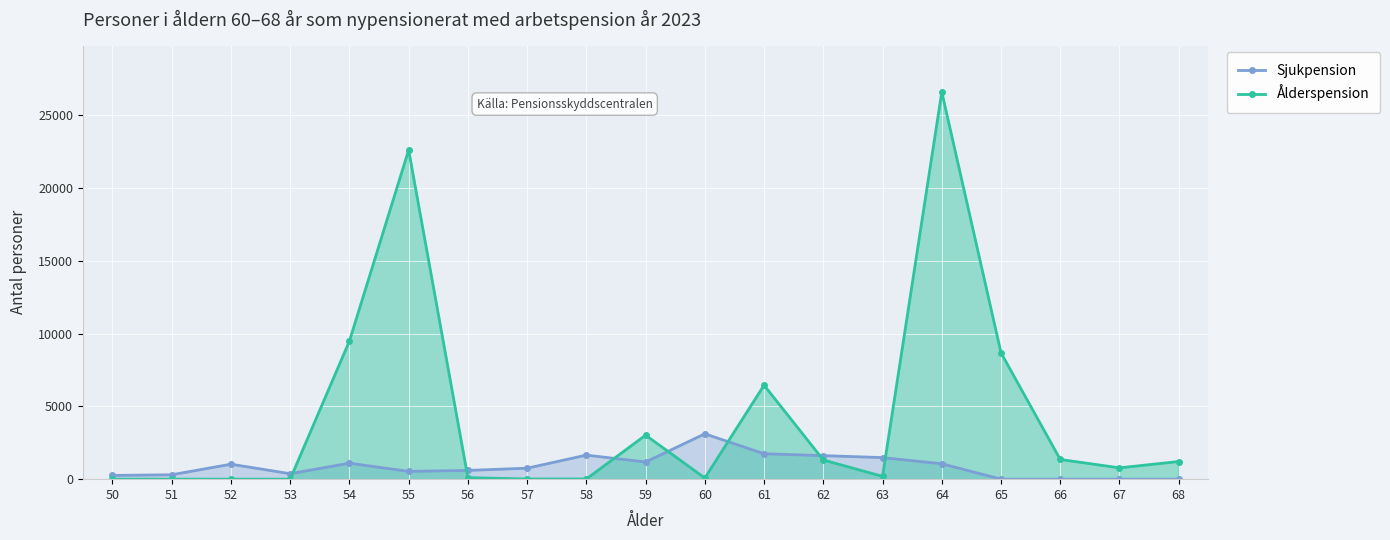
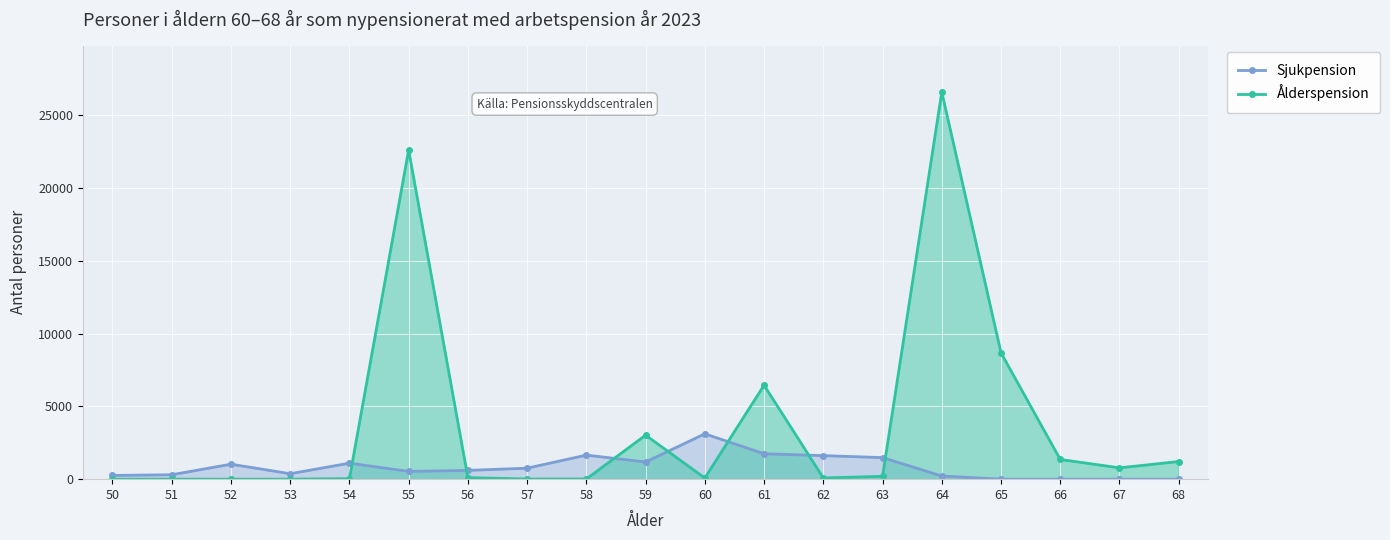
Ålderspension, 54: 9500 -> 0
Ålderspension, 62: 1300 -> 100
Sjukpension, 64: 1100 -> 200
